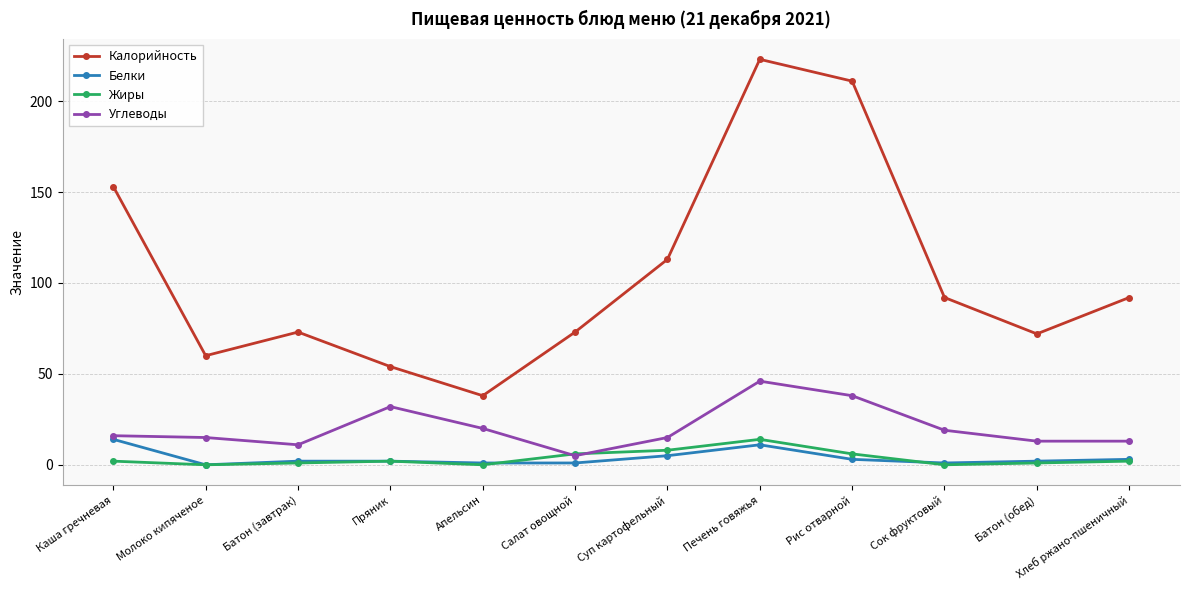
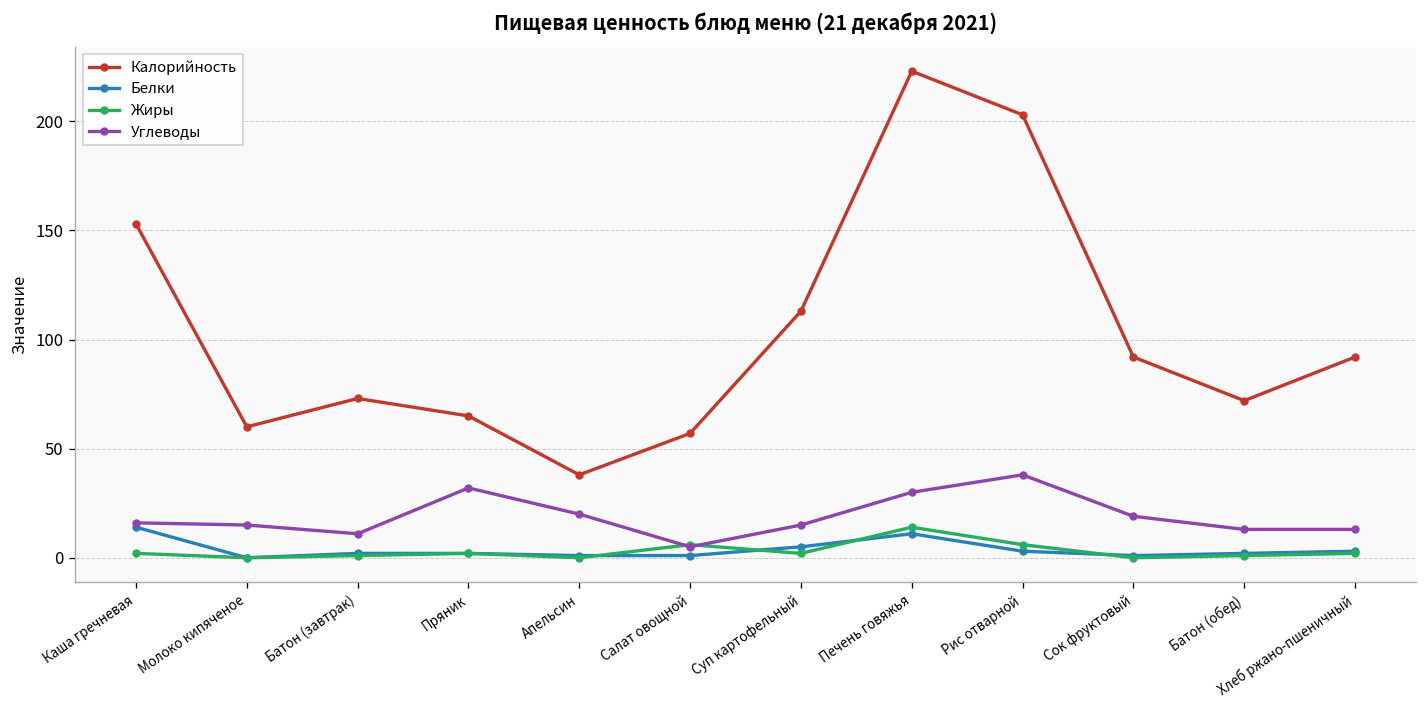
Калорийность, Пряник: 54 -> 65
Калорийность, Салат овощной: 73 -> 57
Жиры, Суп картофельный: 8 -> 2
Углеводы, Печень говяжья: 46 -> 30
Калорийность, Рис отварной: 211 -> 203
